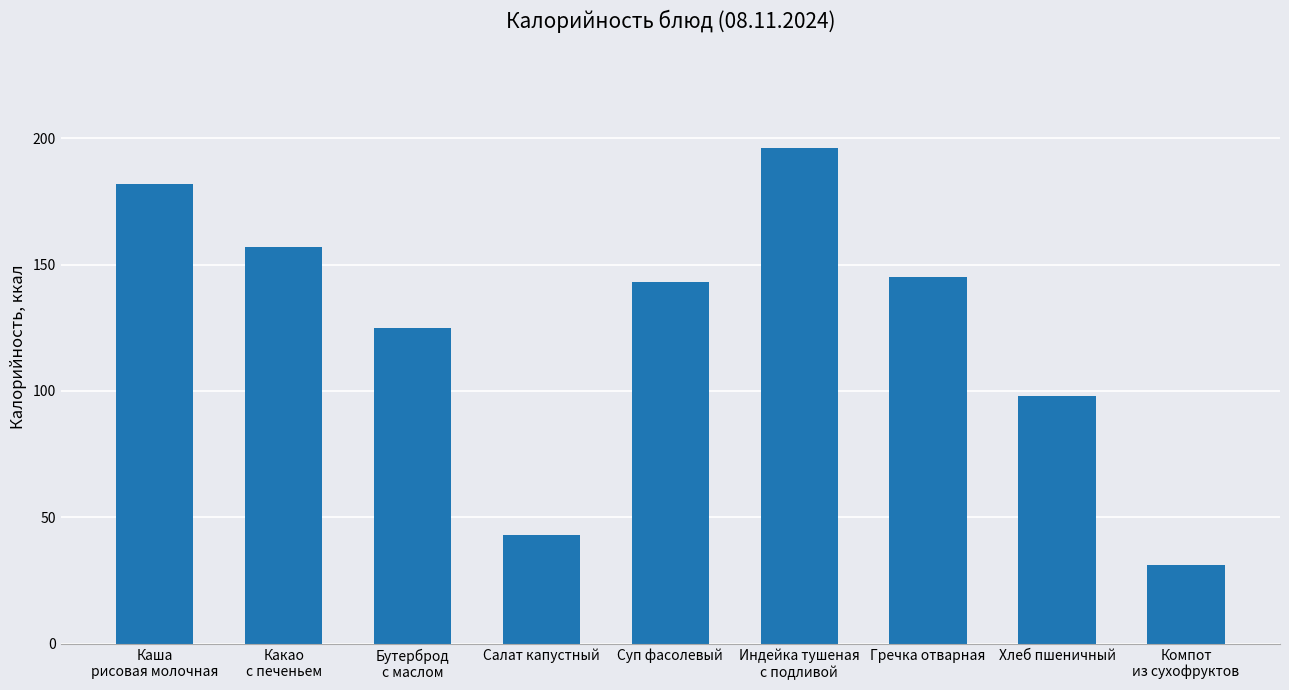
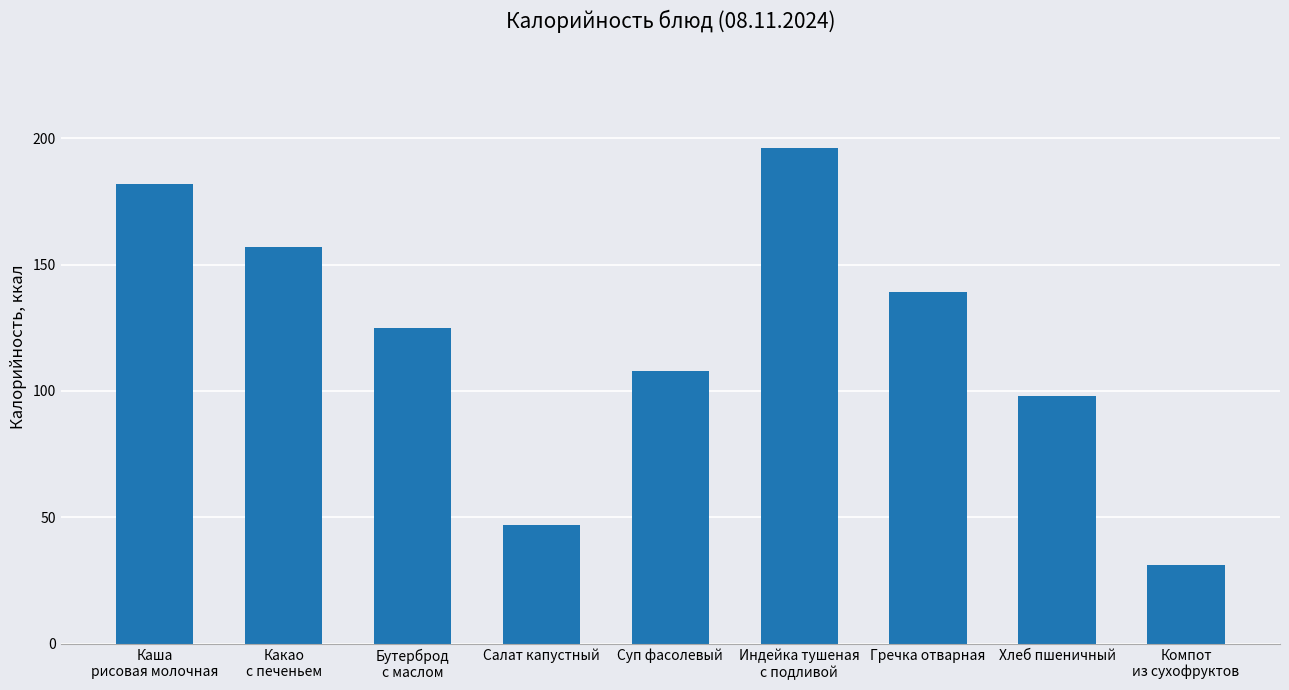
Салат капустный: 43 -> 47
Суп фасолевый: 143 -> 108
Гречка отварная: 145 -> 139
